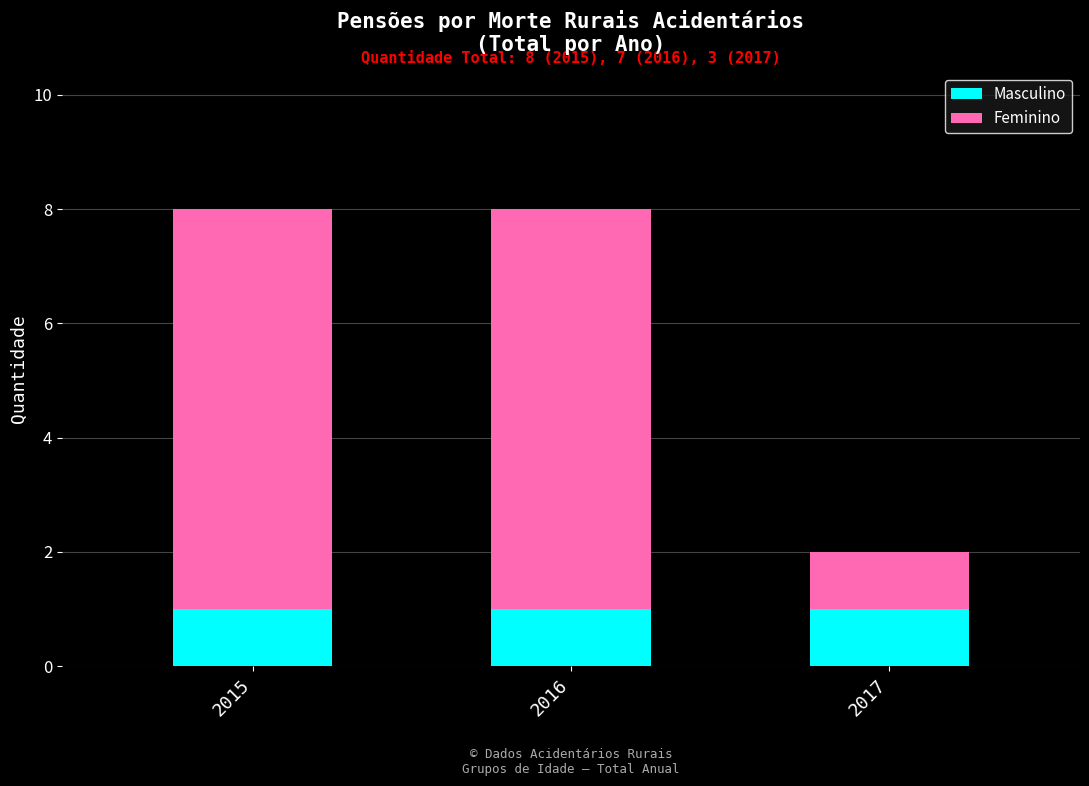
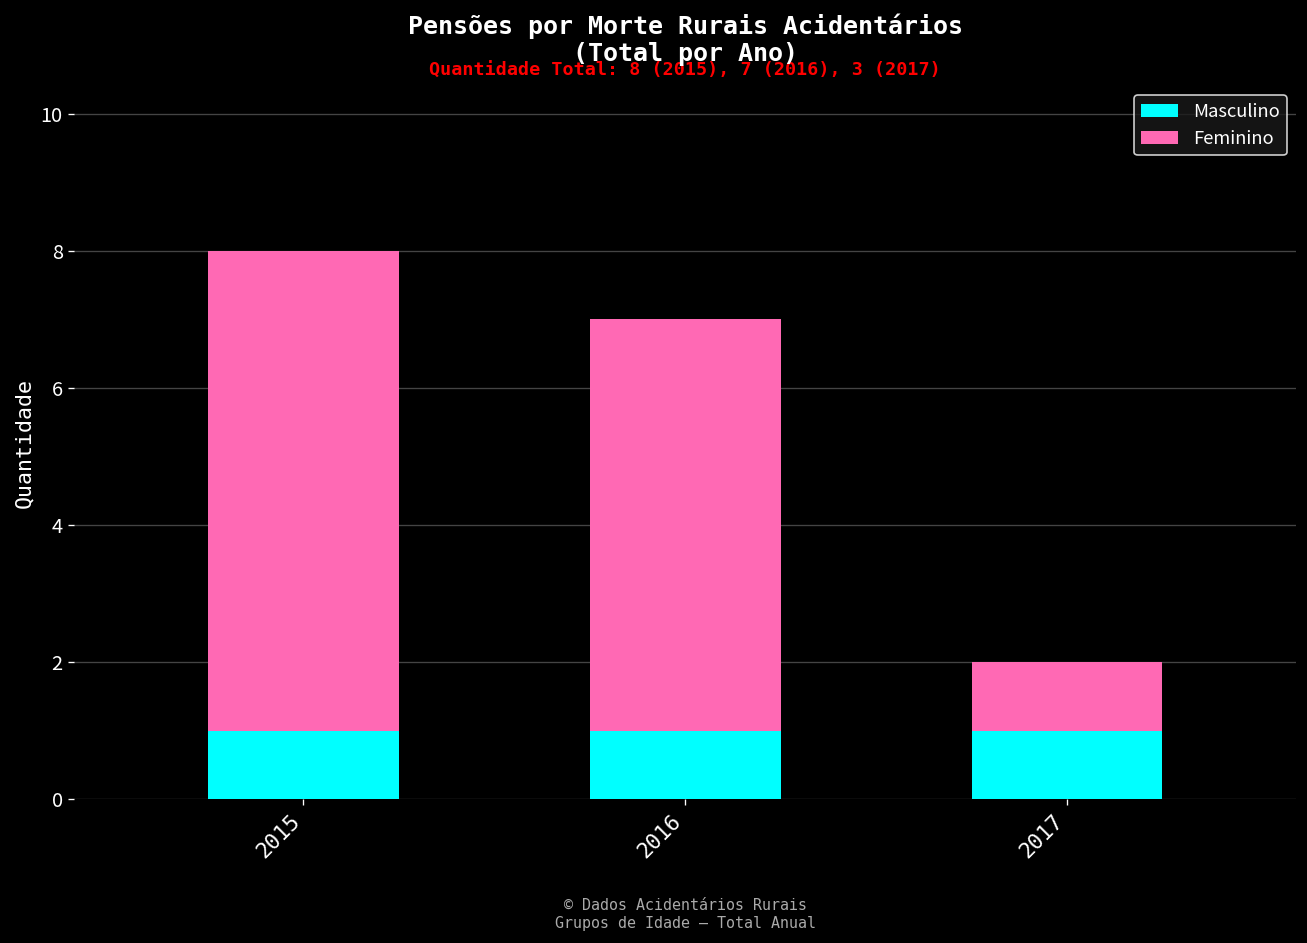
Feminino, 2016: 7 -> 6
